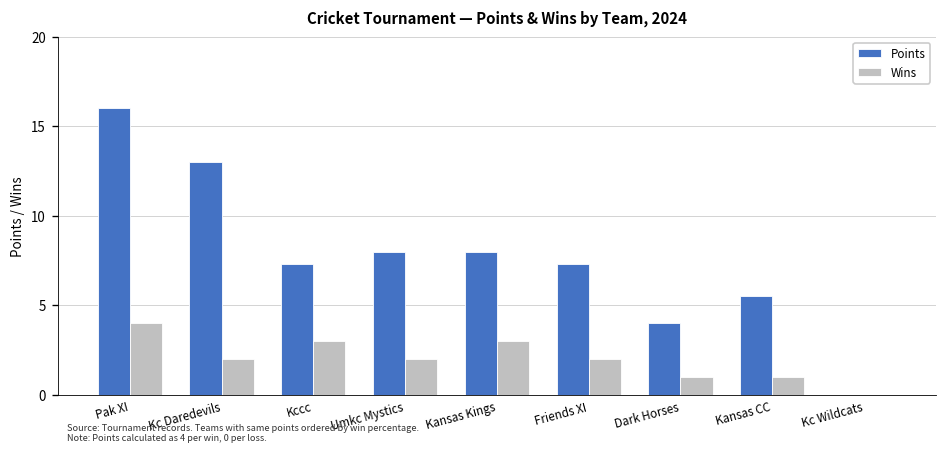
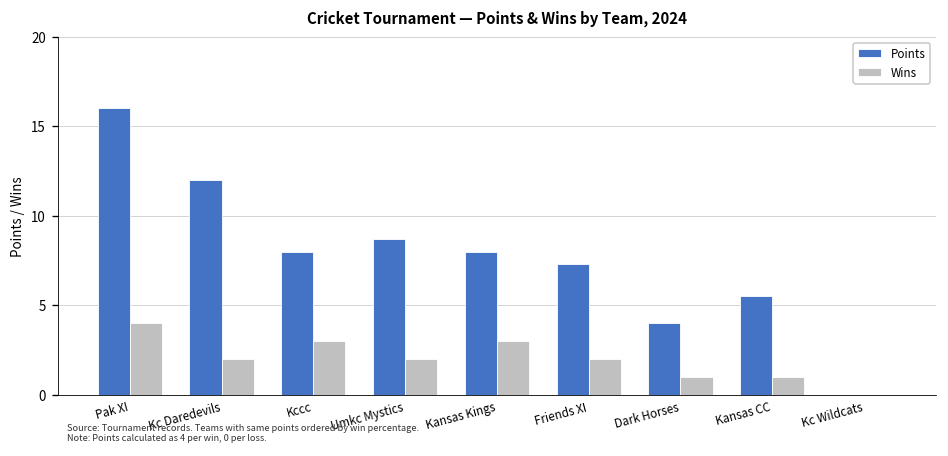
Points, Kc Daredevils: 13 -> 12
Points, Kccc: 7.3 -> 8.0
Points, Umkc Mystics: 8.0 -> 8.7
